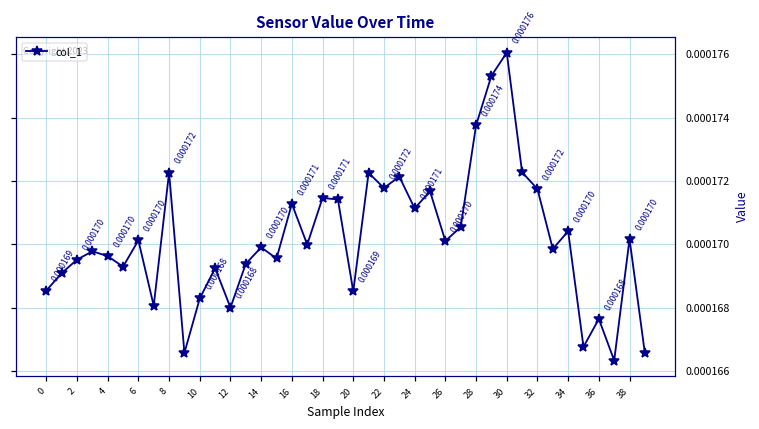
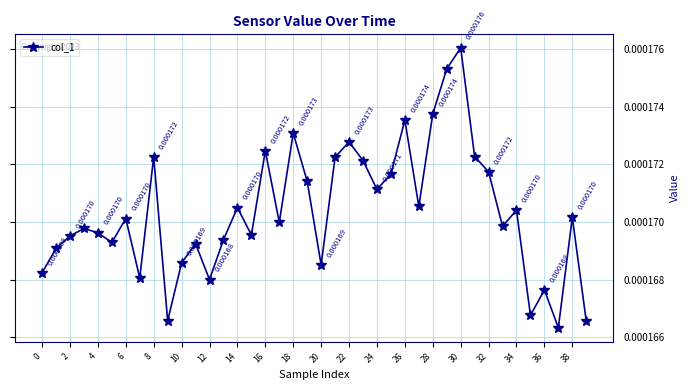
0: 0.000169 -> 0.000168
10: 0.000168 -> 0.000169
14: 0.0001699 -> 0.0001705
16: 0.000171 -> 0.000172
18: 0.000171 -> 0.000173
22: 0.000172 -> 0.000173
26: 0.000170 -> 0.000174
